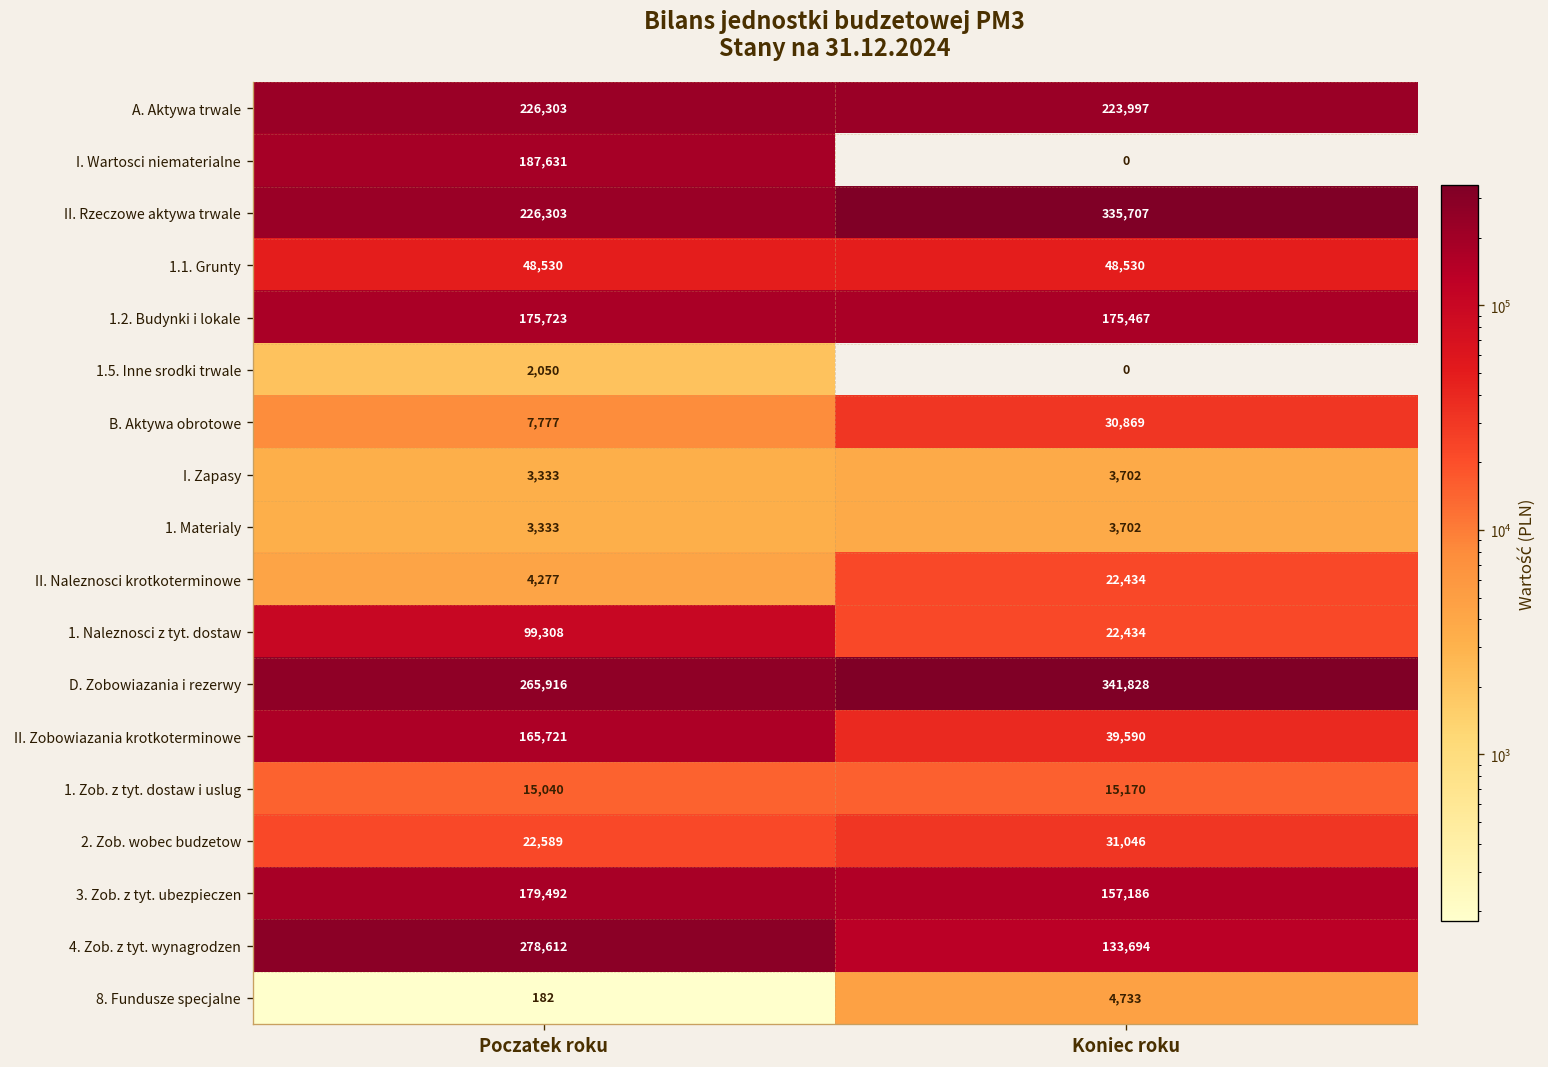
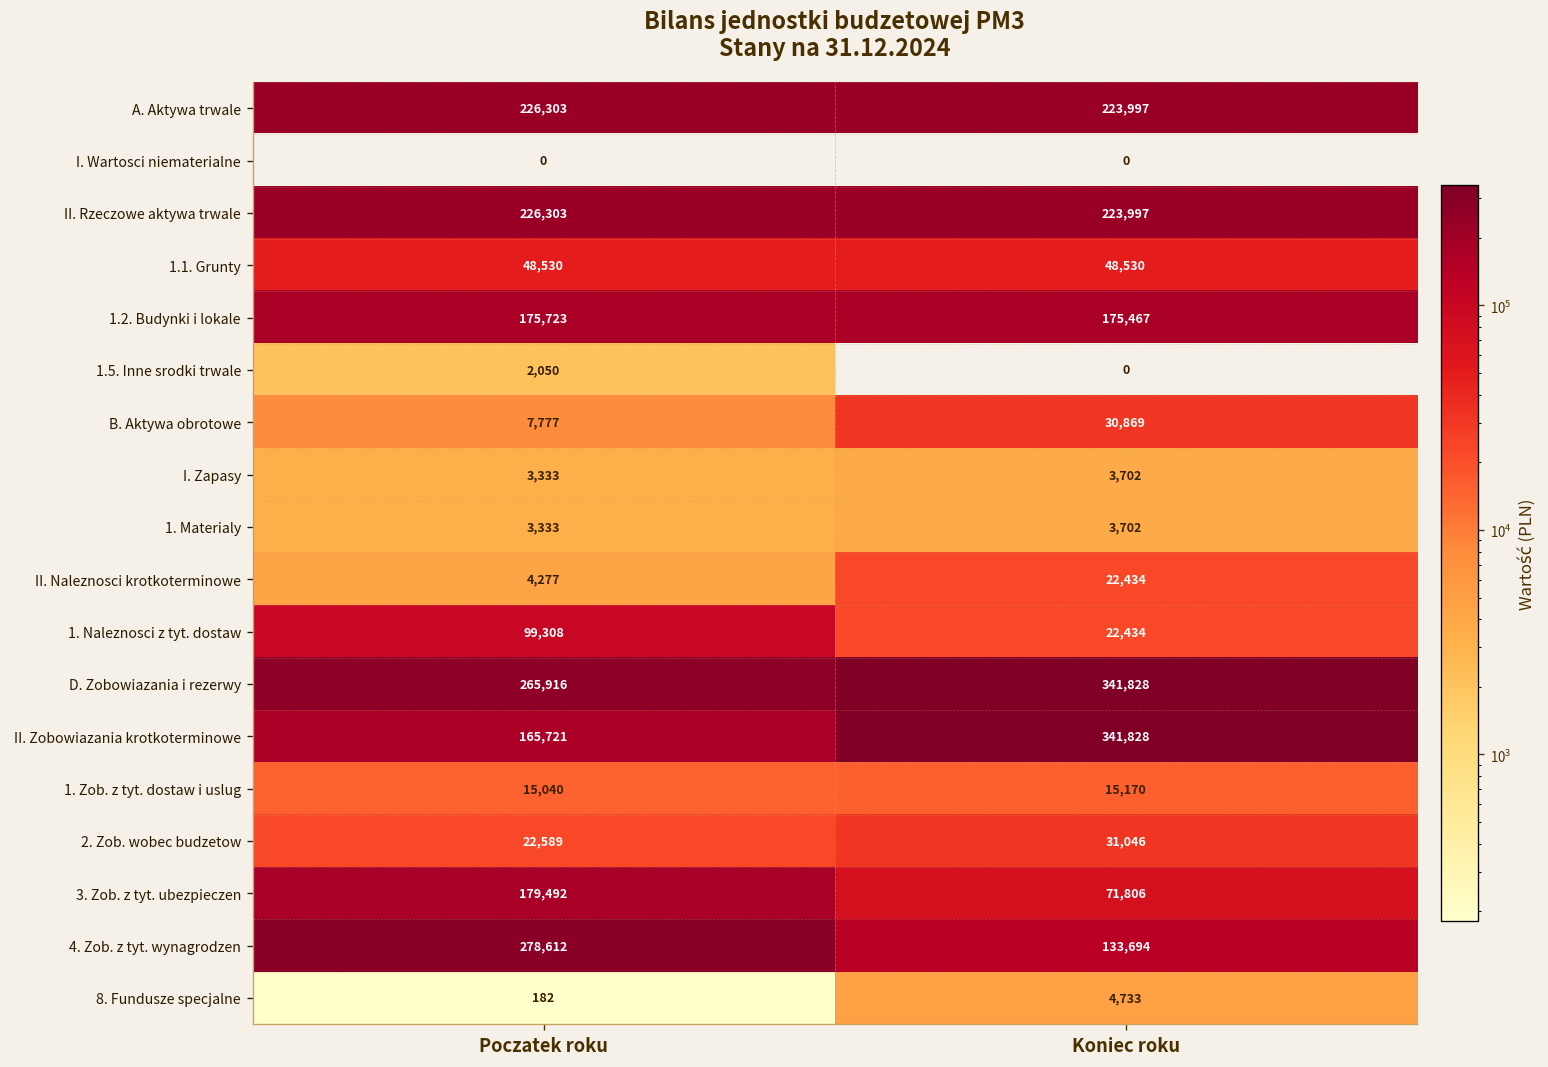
I. Wartosci niematerialne, Poczatek roku: 187,631 -> 0
II. Rzeczowe aktywa trwale, Koniec roku: 335,707 -> 223,997
II. Zobowiazania krotkoterminowe, Koniec roku: 39,590 -> 341,828
3. Zob. z tyt. ubezpieczen, Koniec roku: 157,186 -> 71,806
